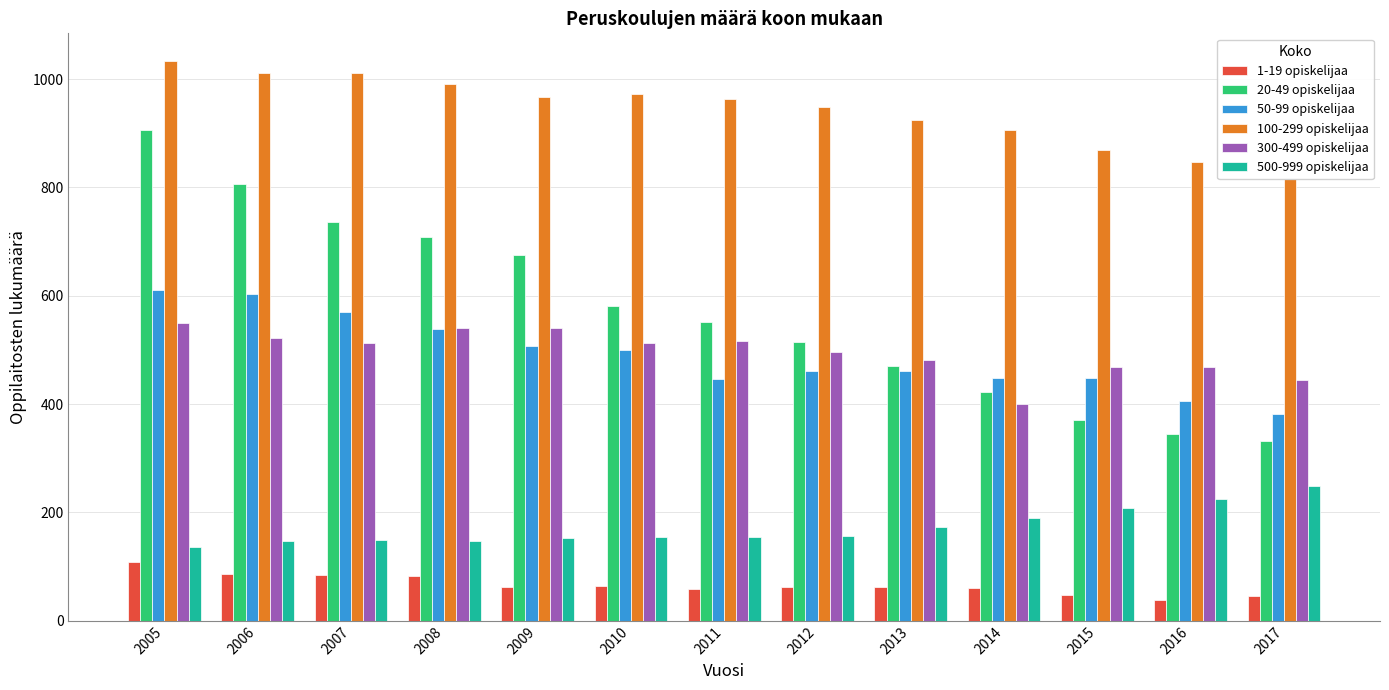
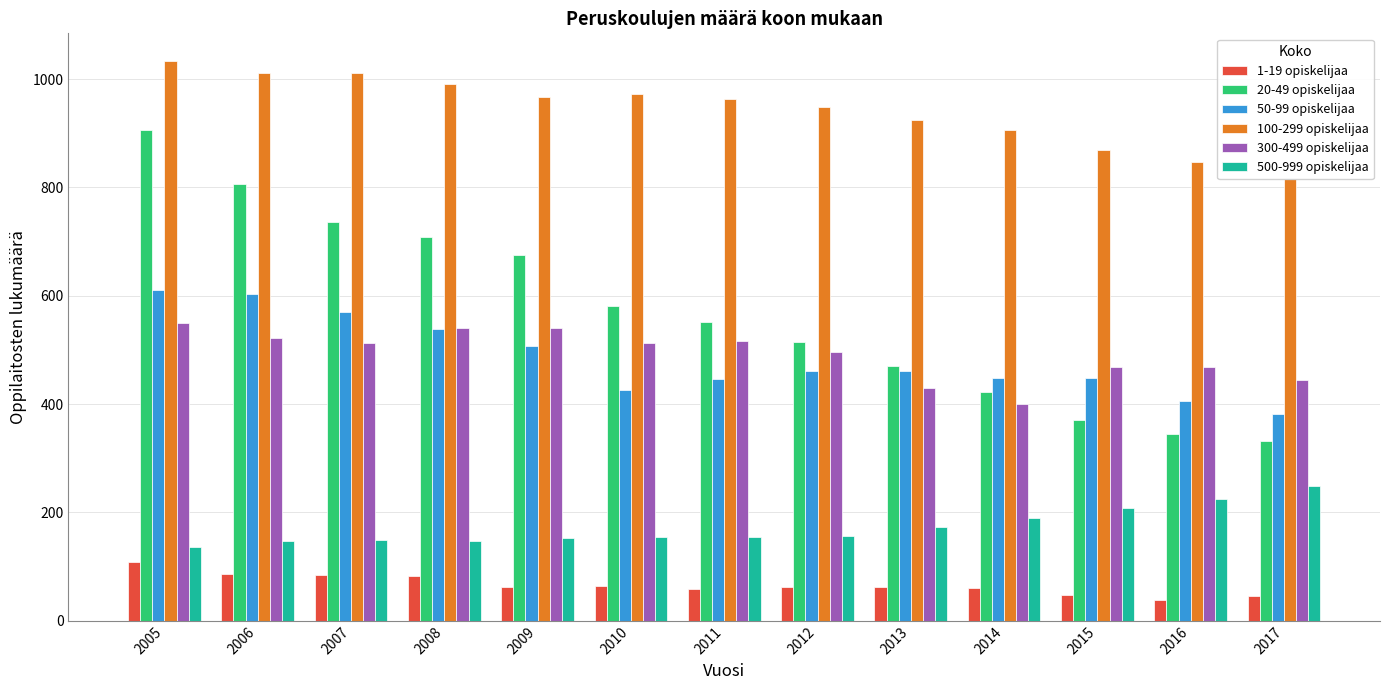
50-99 opiskelijaa, 2010: 500 -> 430
300-499 opiskelijaa, 2013: 480 -> 430
